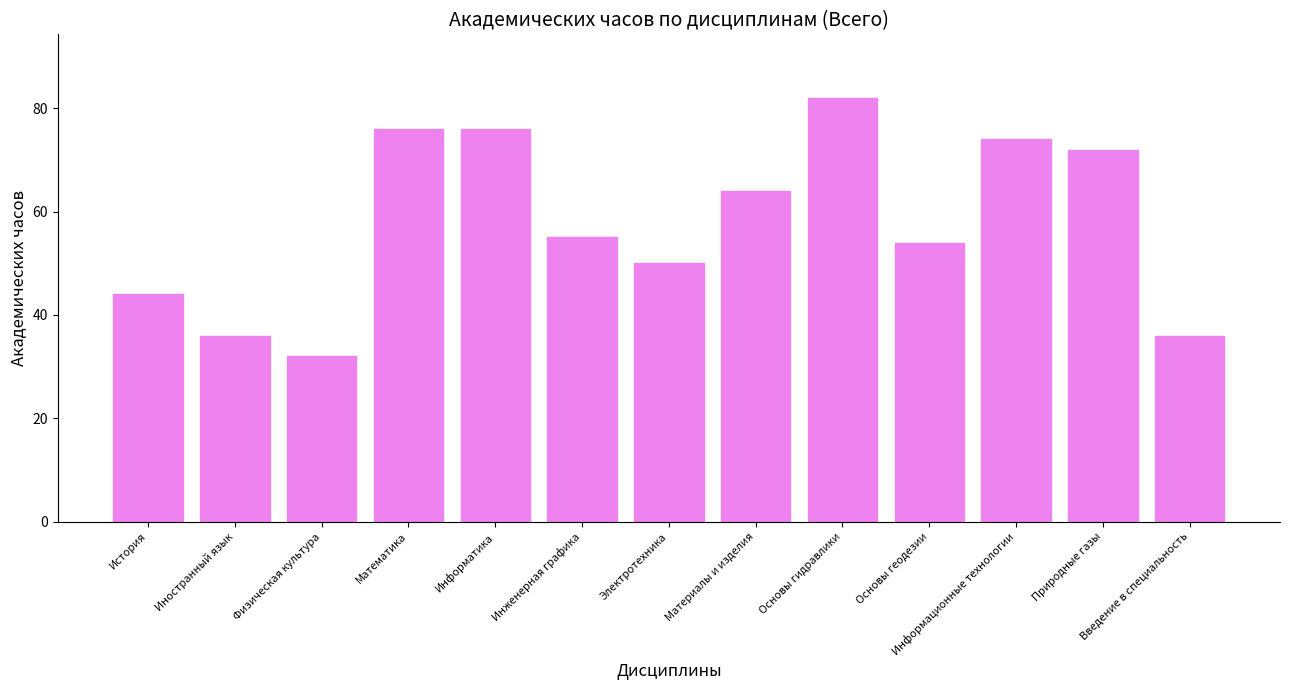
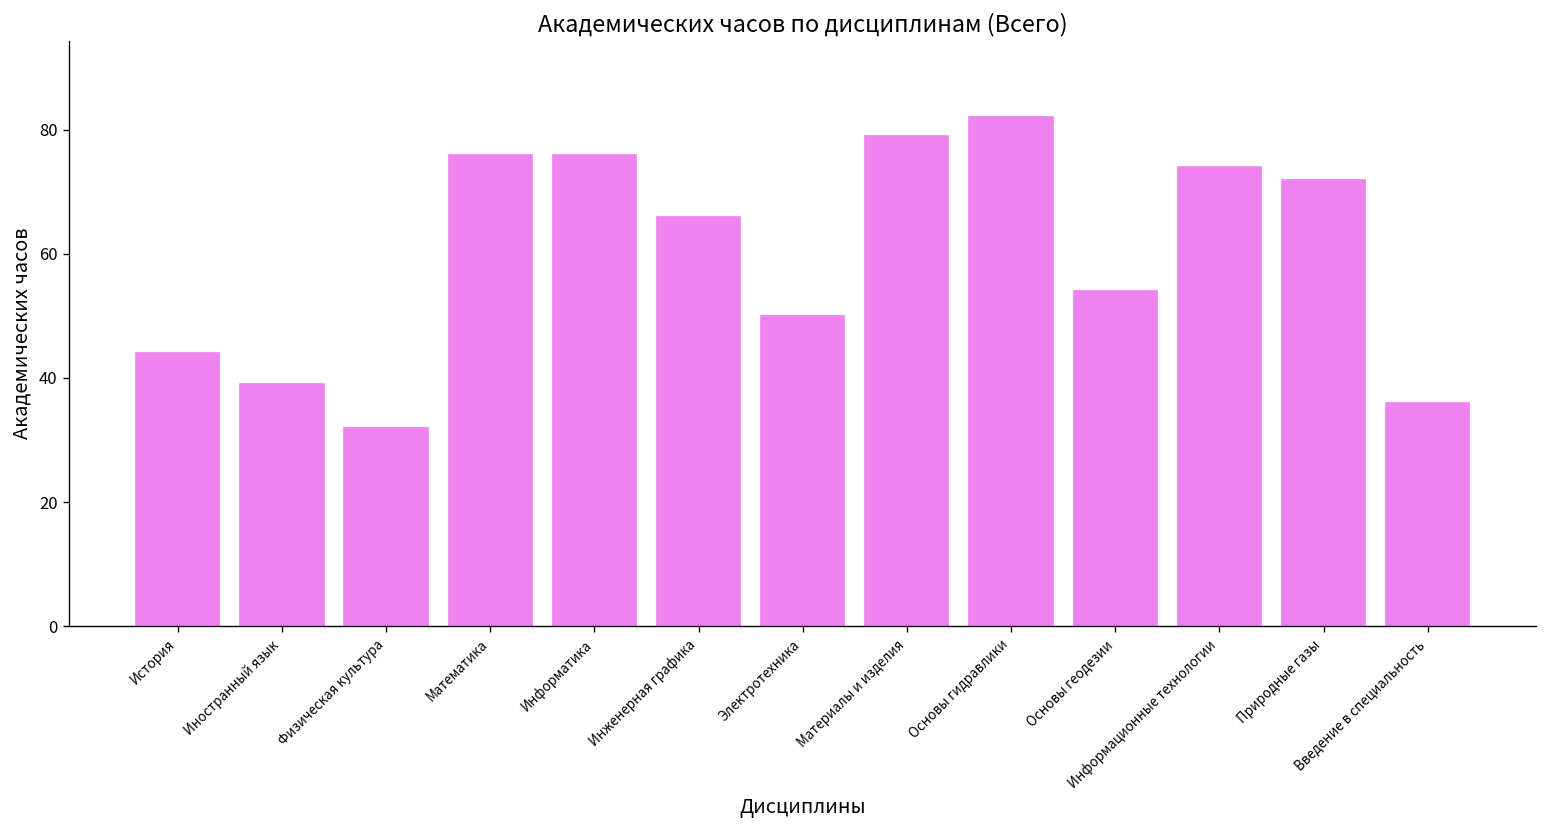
Иностранный язык: 36 -> 39
Инженерная графика: 55 -> 66
Материалы и изделия: 64 -> 79
